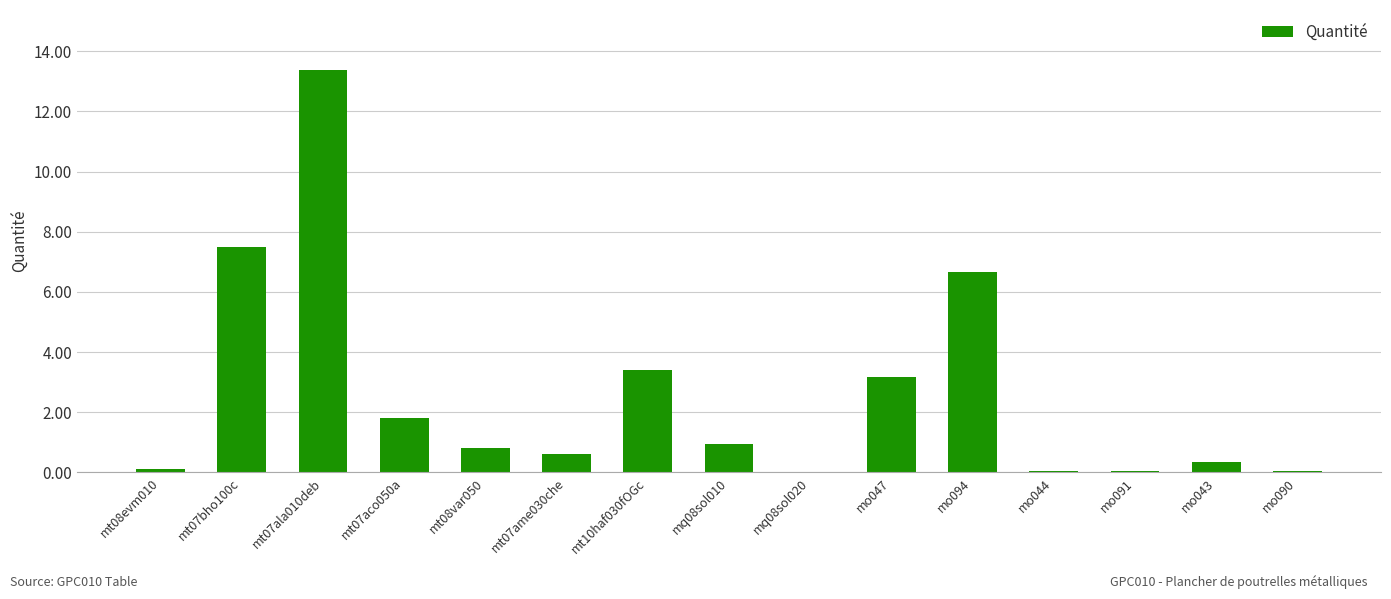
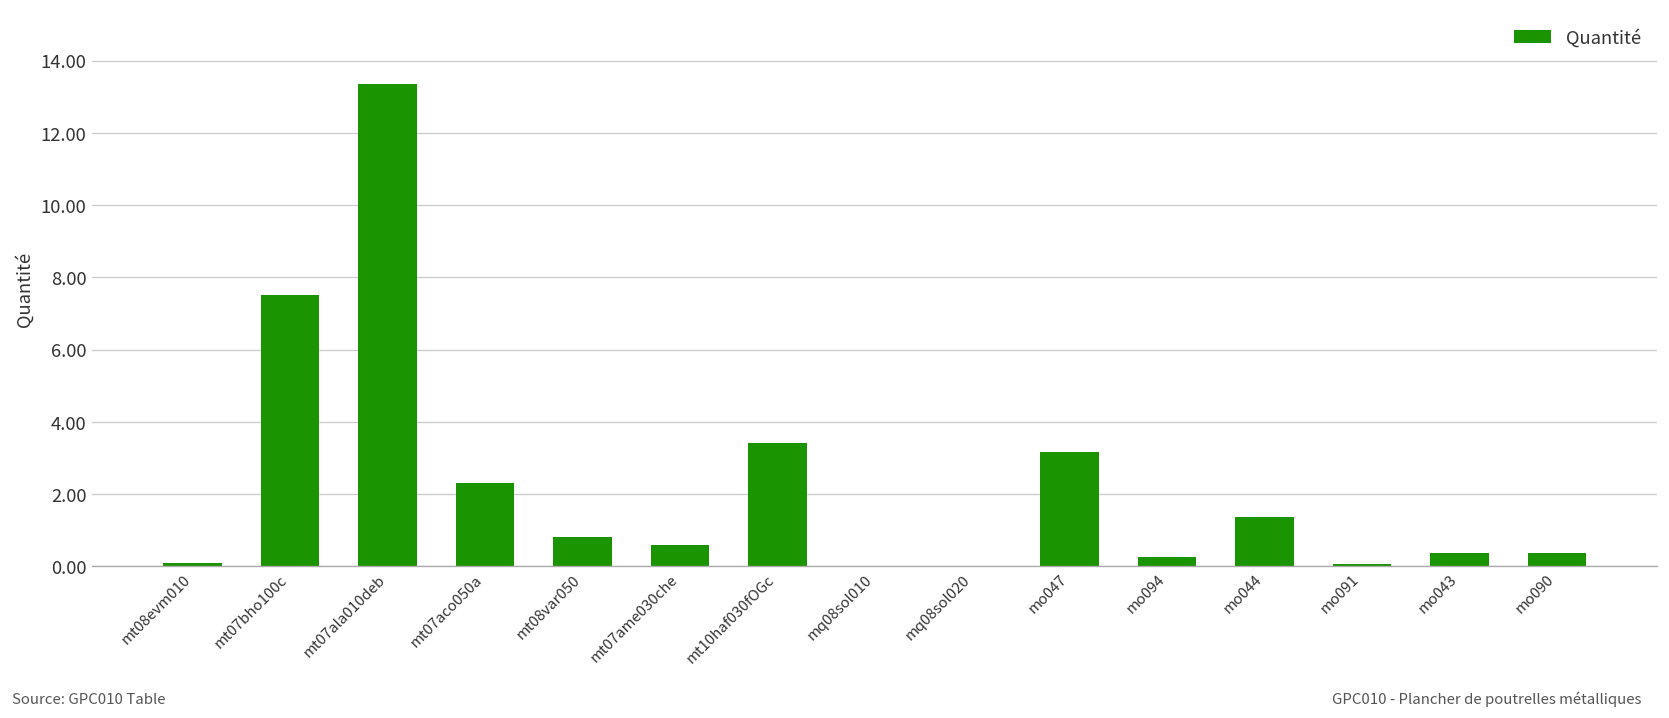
mt07aco050a: 1.8 -> 2.3
mq08sol010: 1.0 -> 0.0
mo094: 6.7 -> 0.3
mo044: 0.1 -> 1.4
mo090: 0.0 -> 0.4
